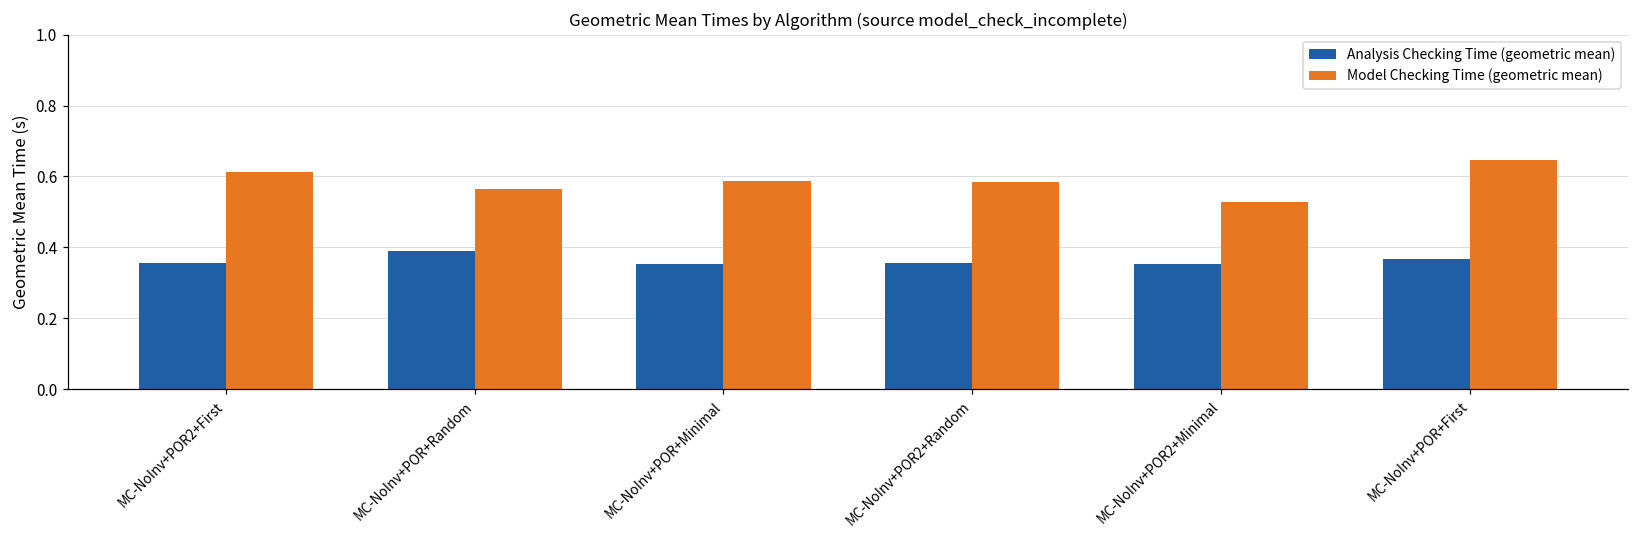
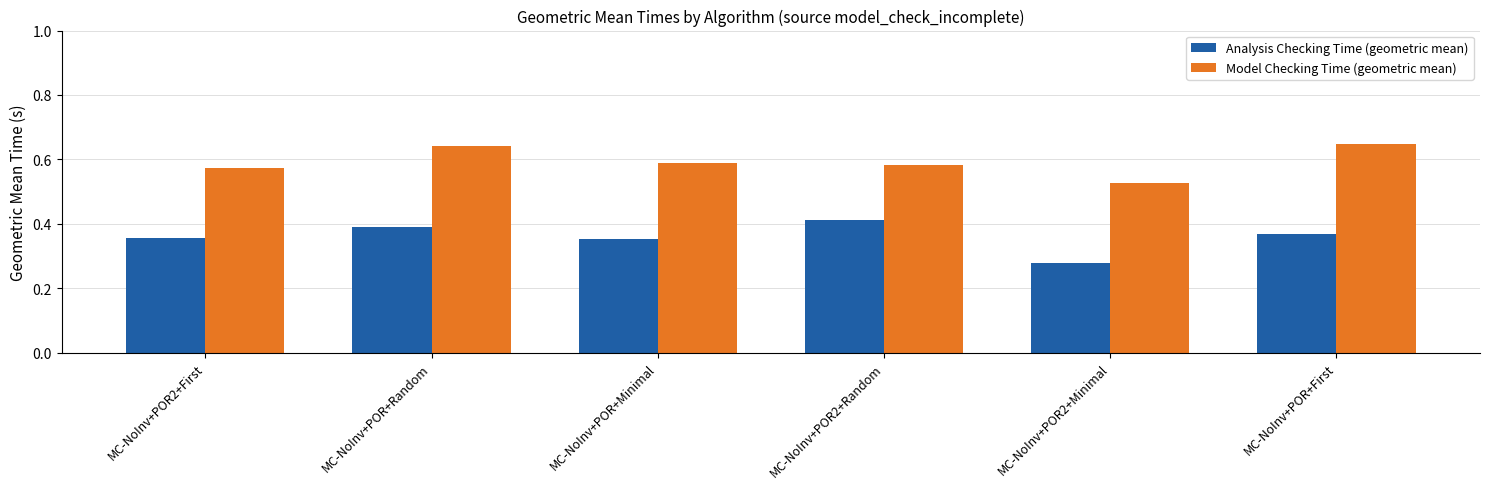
Model Checking Time (geometric mean), MC-NoInv+POR2+First: 0.61 -> 0.57
Model Checking Time (geometric mean), MC-NoInv+POR+Random: 0.56 -> 0.64
Analysis Checking Time (geometric mean), MC-NoInv+POR2+Random: 0.35 -> 0.41
Analysis Checking Time (geometric mean), MC-NoInv+POR2+Minimal: 0.35 -> 0.28
